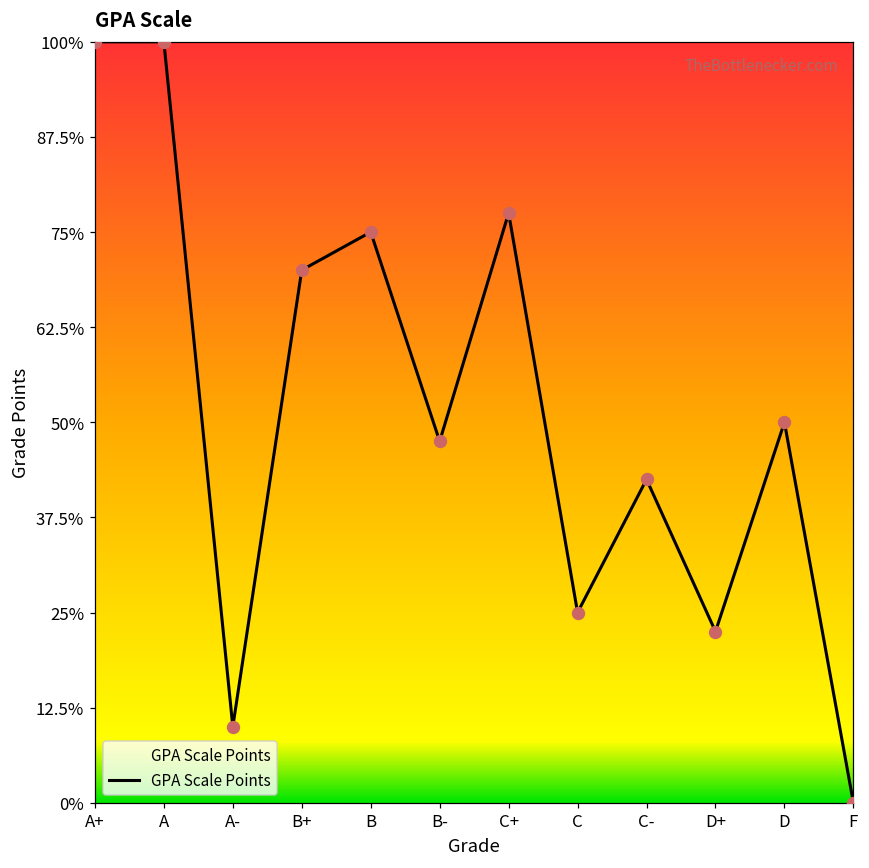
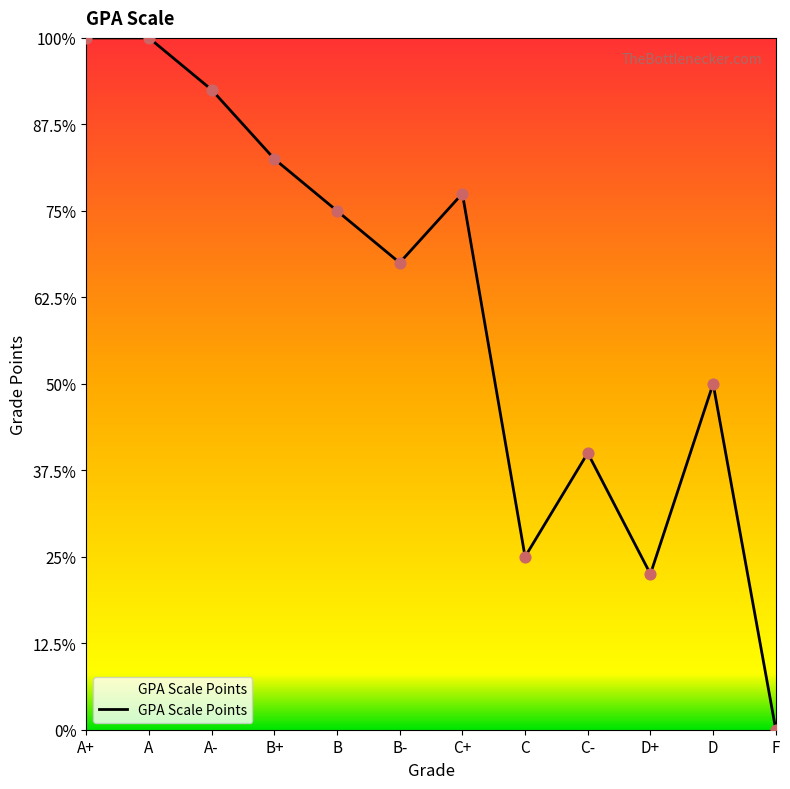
A-: 10% -> 93%
B+: 70% -> 83%
B-: 48% -> 68%
C-: 43% -> 40%
